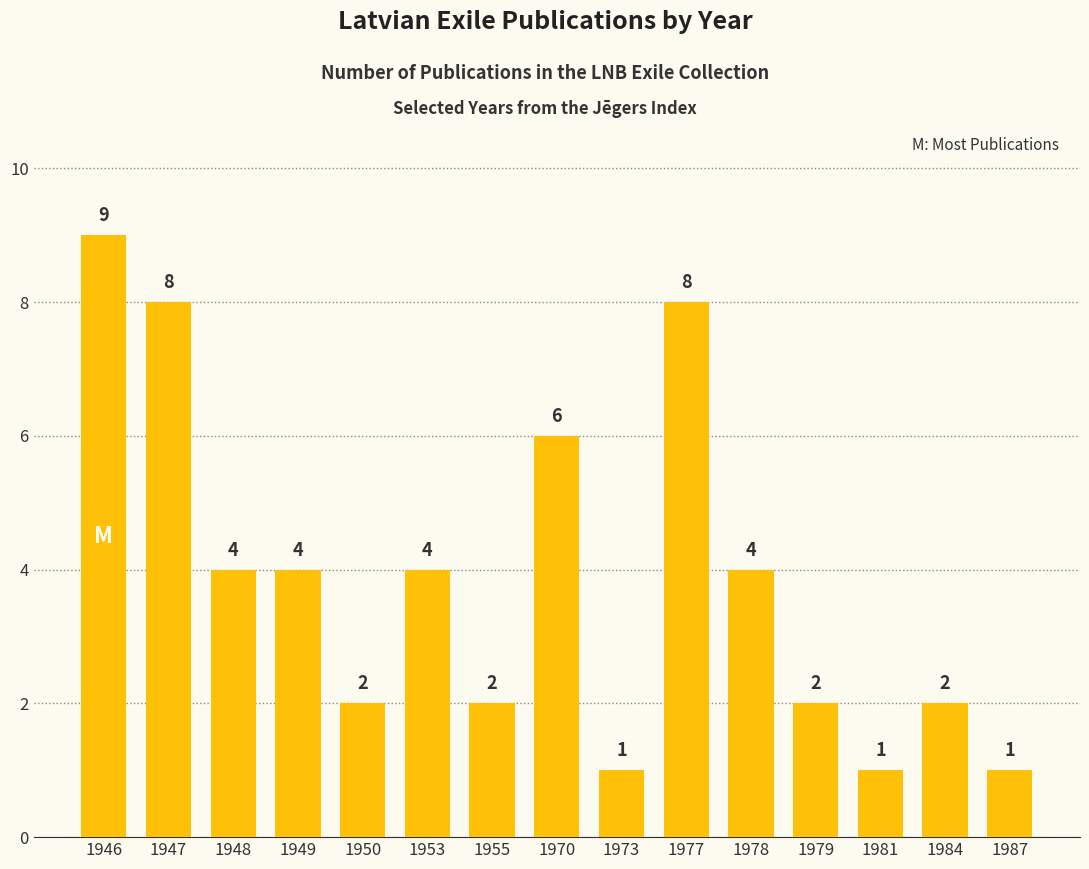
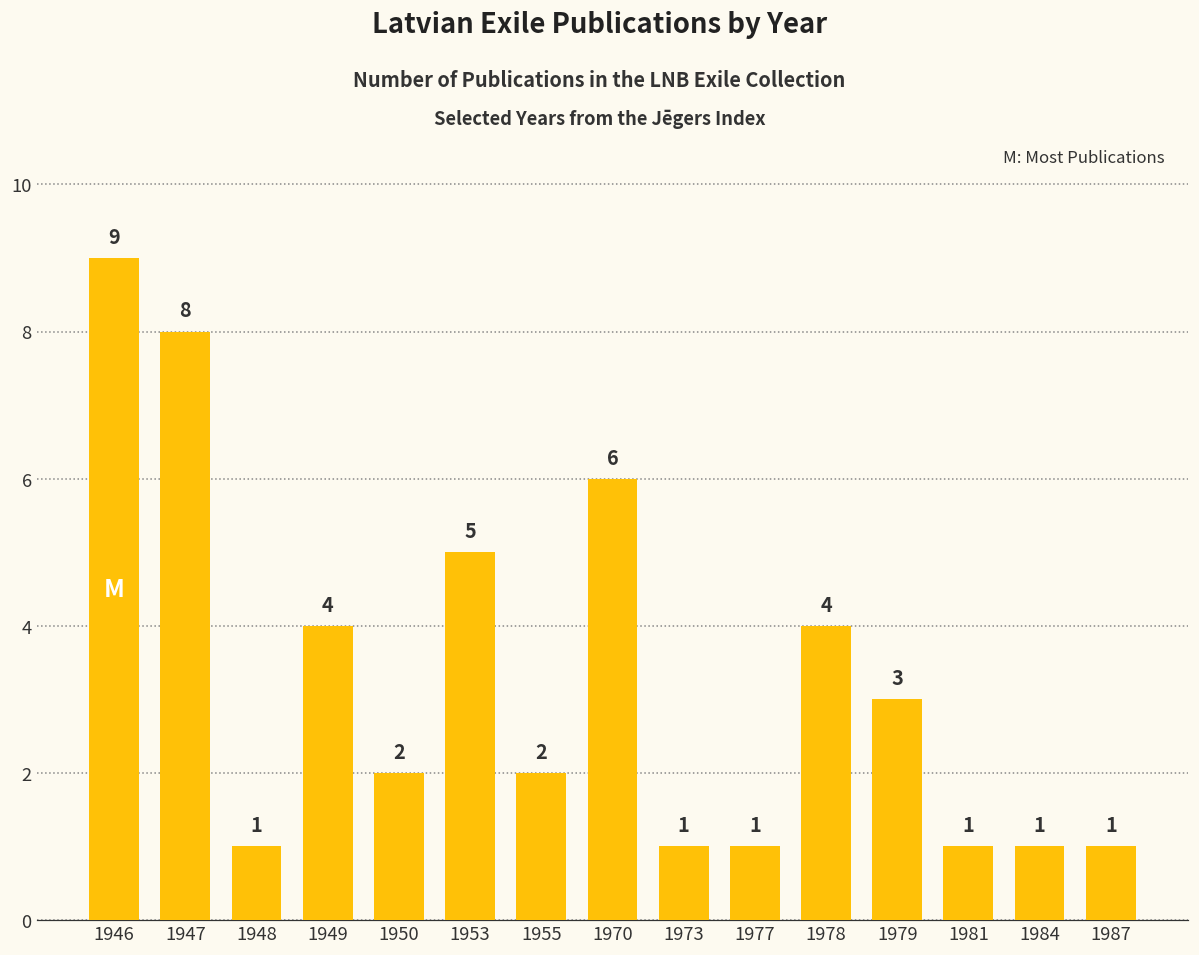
1948: 4 -> 1
1953: 4 -> 5
1977: 8 -> 1
1979: 2 -> 3
1984: 2 -> 1
